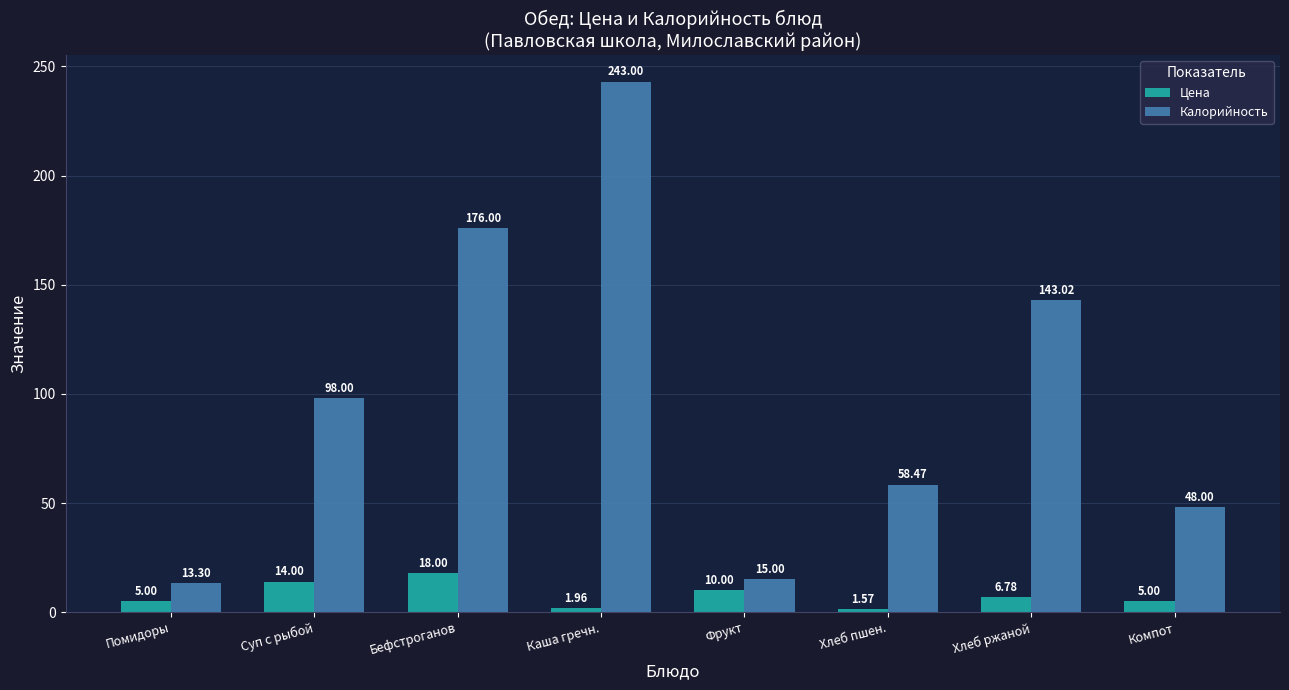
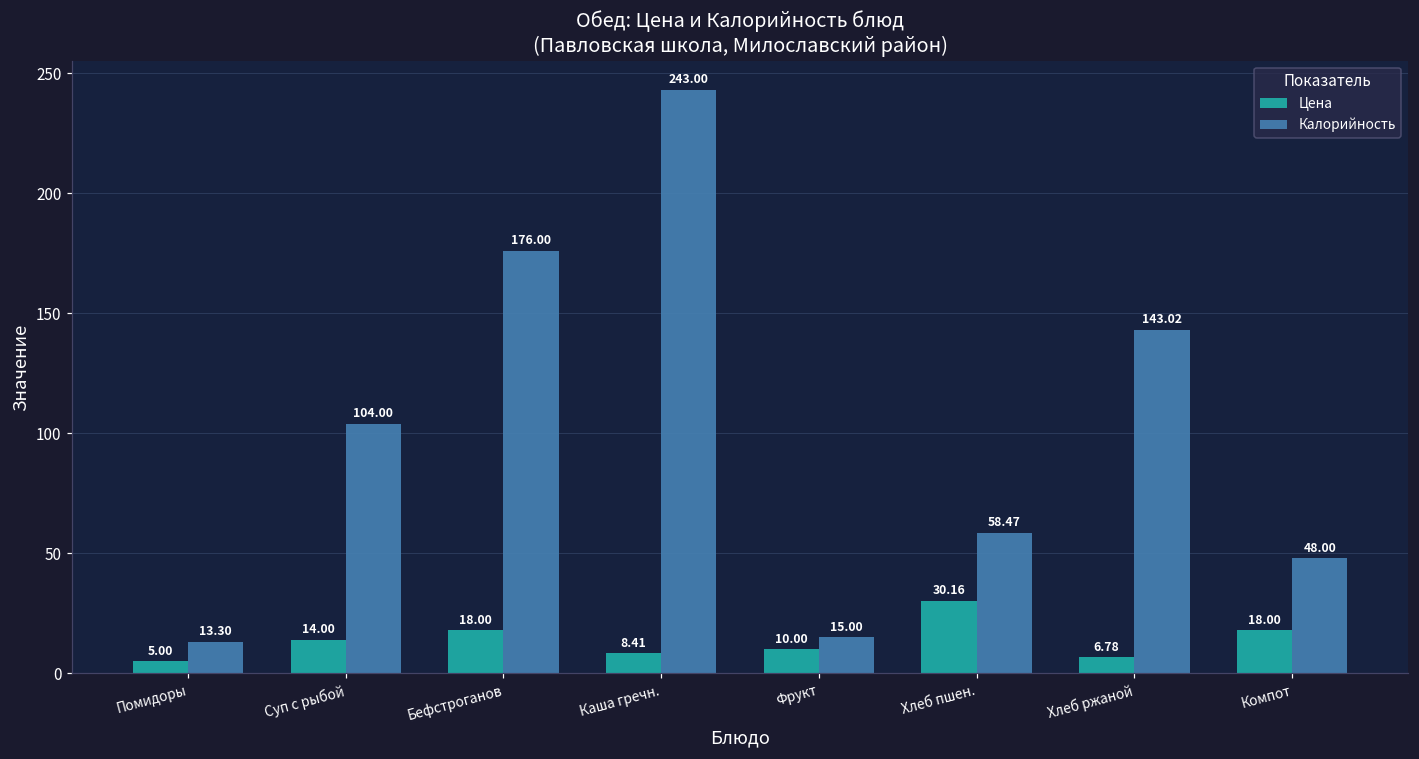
Калорийность, Суп с рыбой: 98.00 -> 104.00
Цена, Каша гречн.: 1.96 -> 8.41
Цена, Хлеб пшен.: 1.57 -> 30.16
Цена, Компот: 5.00 -> 18.00
